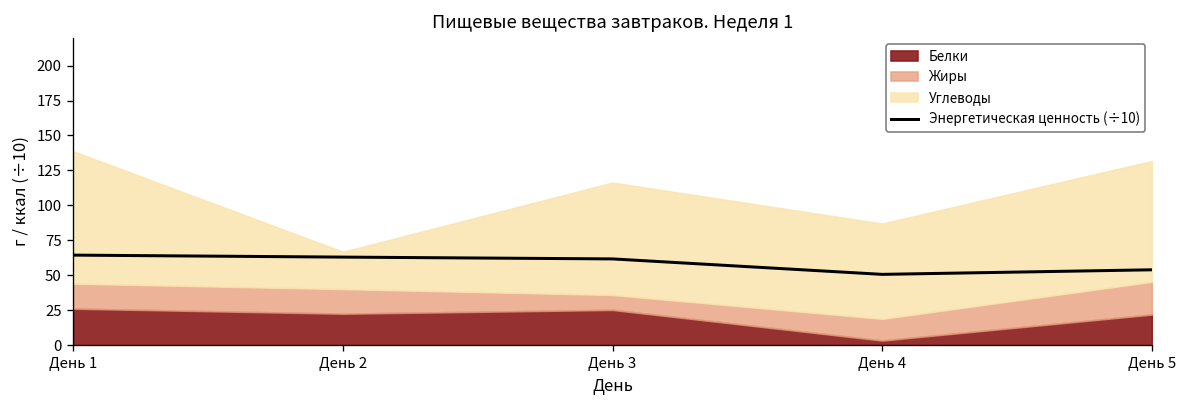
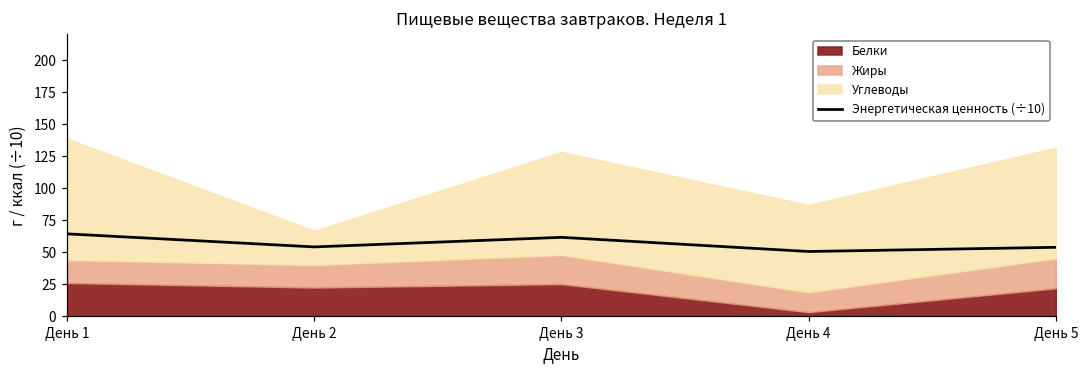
Энергетическая ценность (÷10), День 2: 63 -> 54
Жиры, День 3: 11 -> 23
